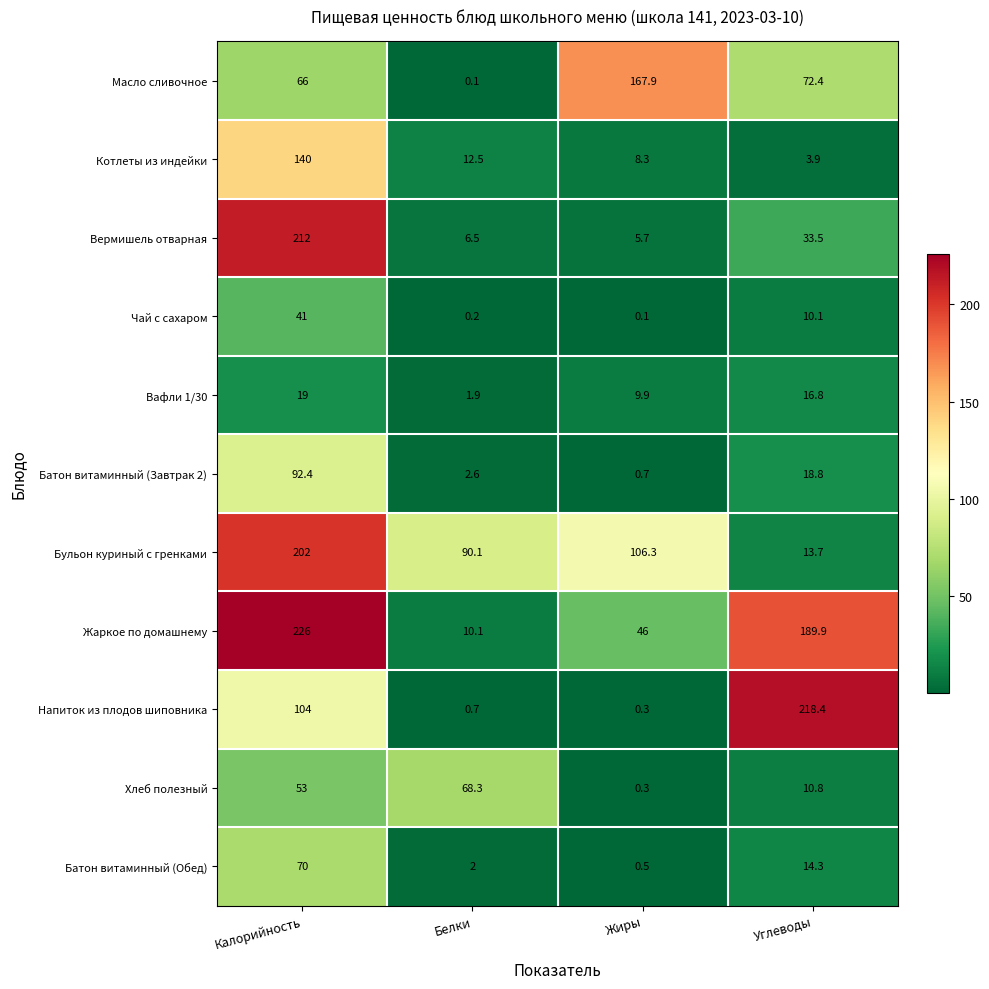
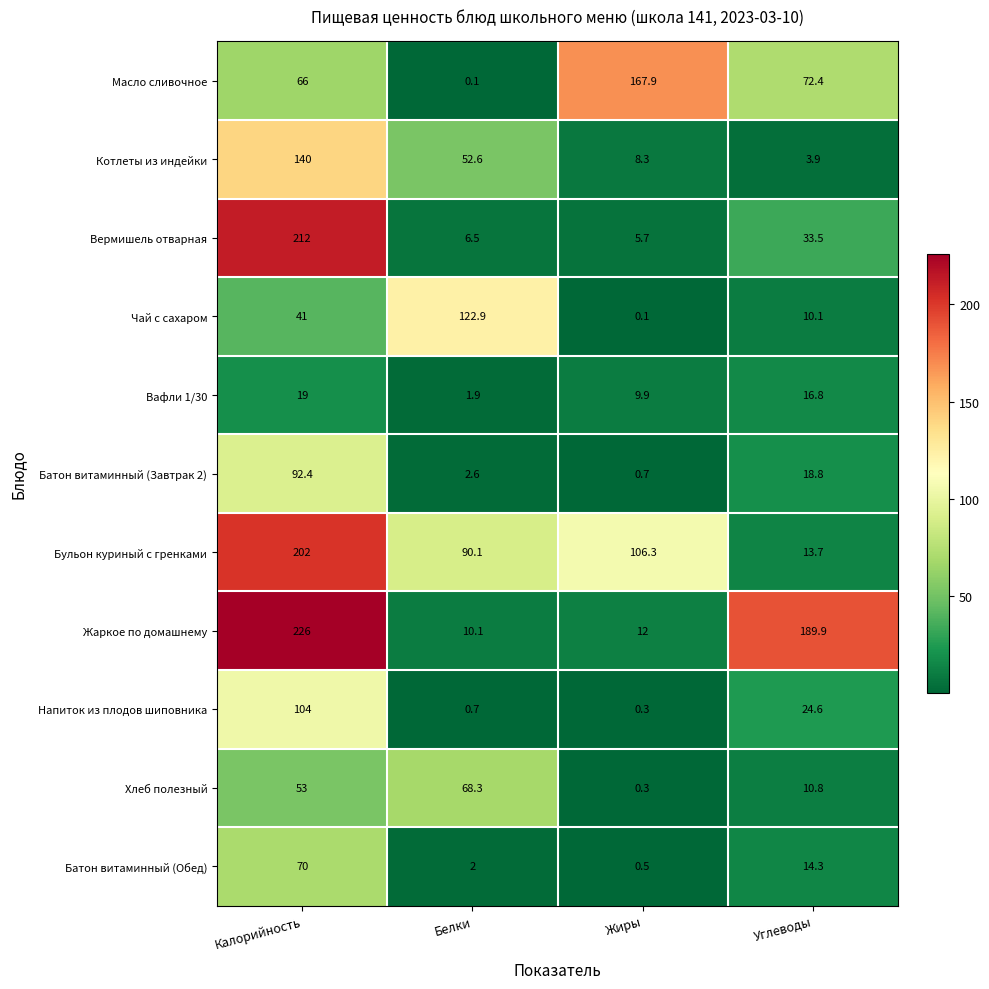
Котлеты из индейки, Белки: 12.5 -> 52.6
Чай с сахаром, Белки: 0.2 -> 122.9
Жаркое по домашнему, Жиры: 46 -> 12
Напиток из плодов шиповника, Углеводы: 218.4 -> 24.6
